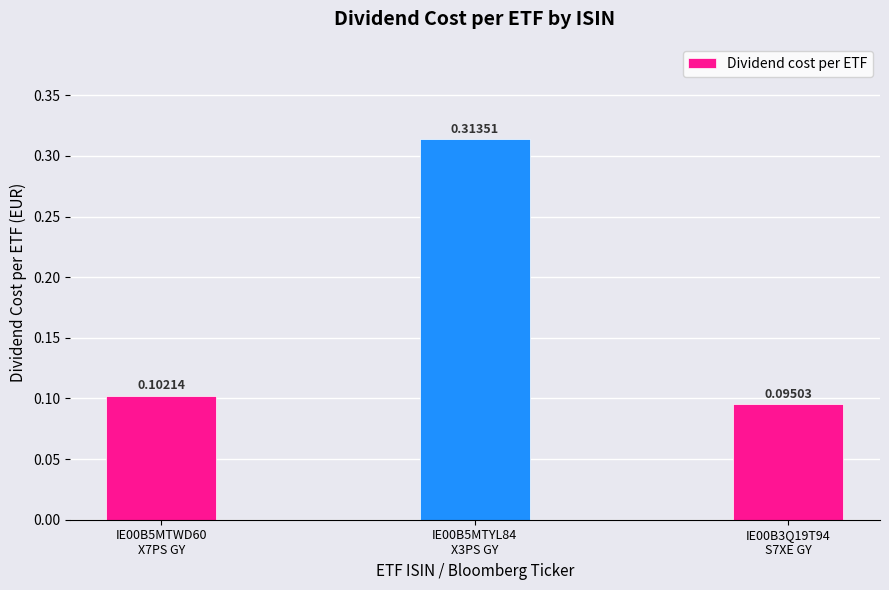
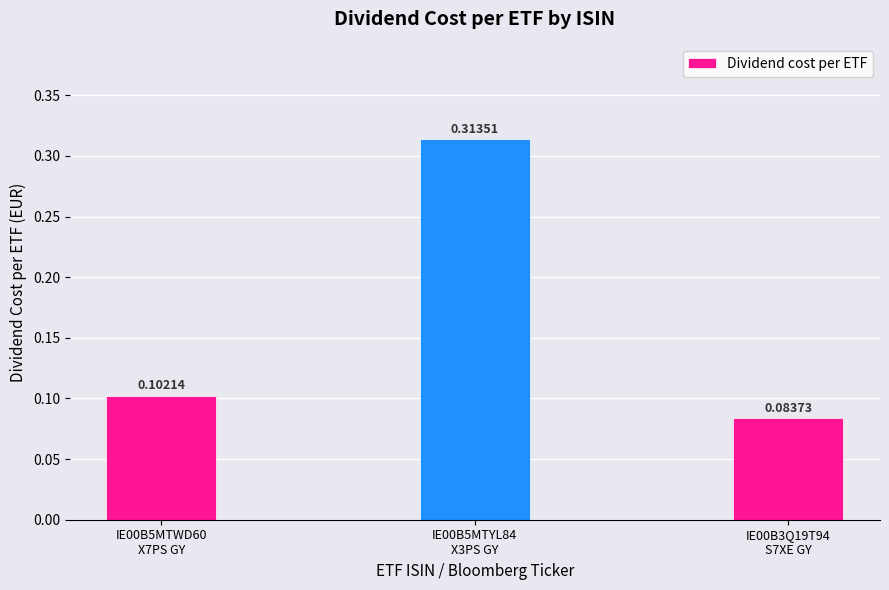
IE00B3Q19T94 S7XE GY: 0.09503 -> 0.08373
